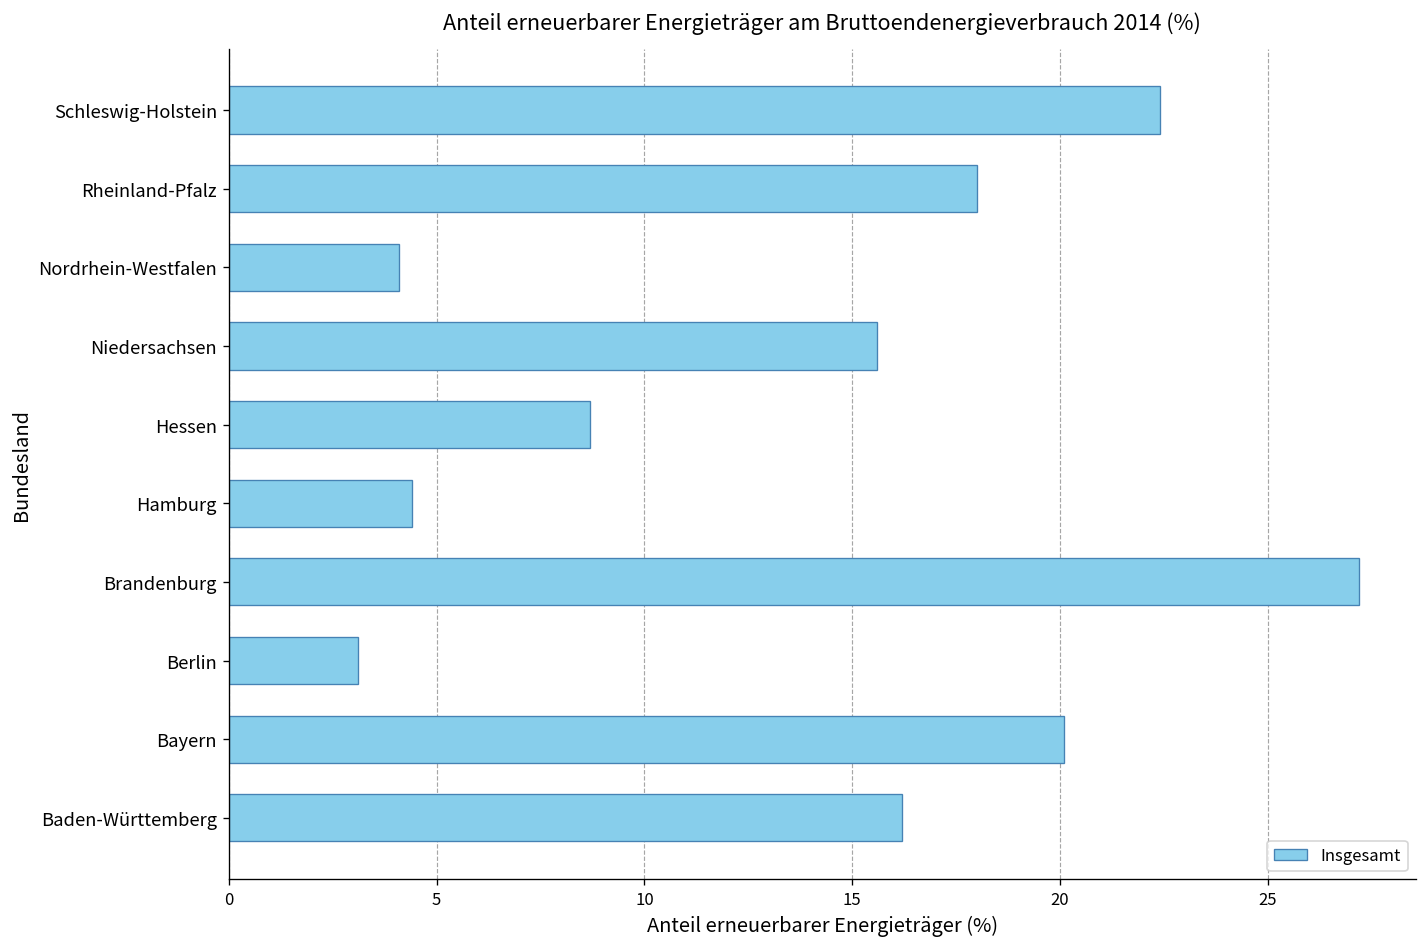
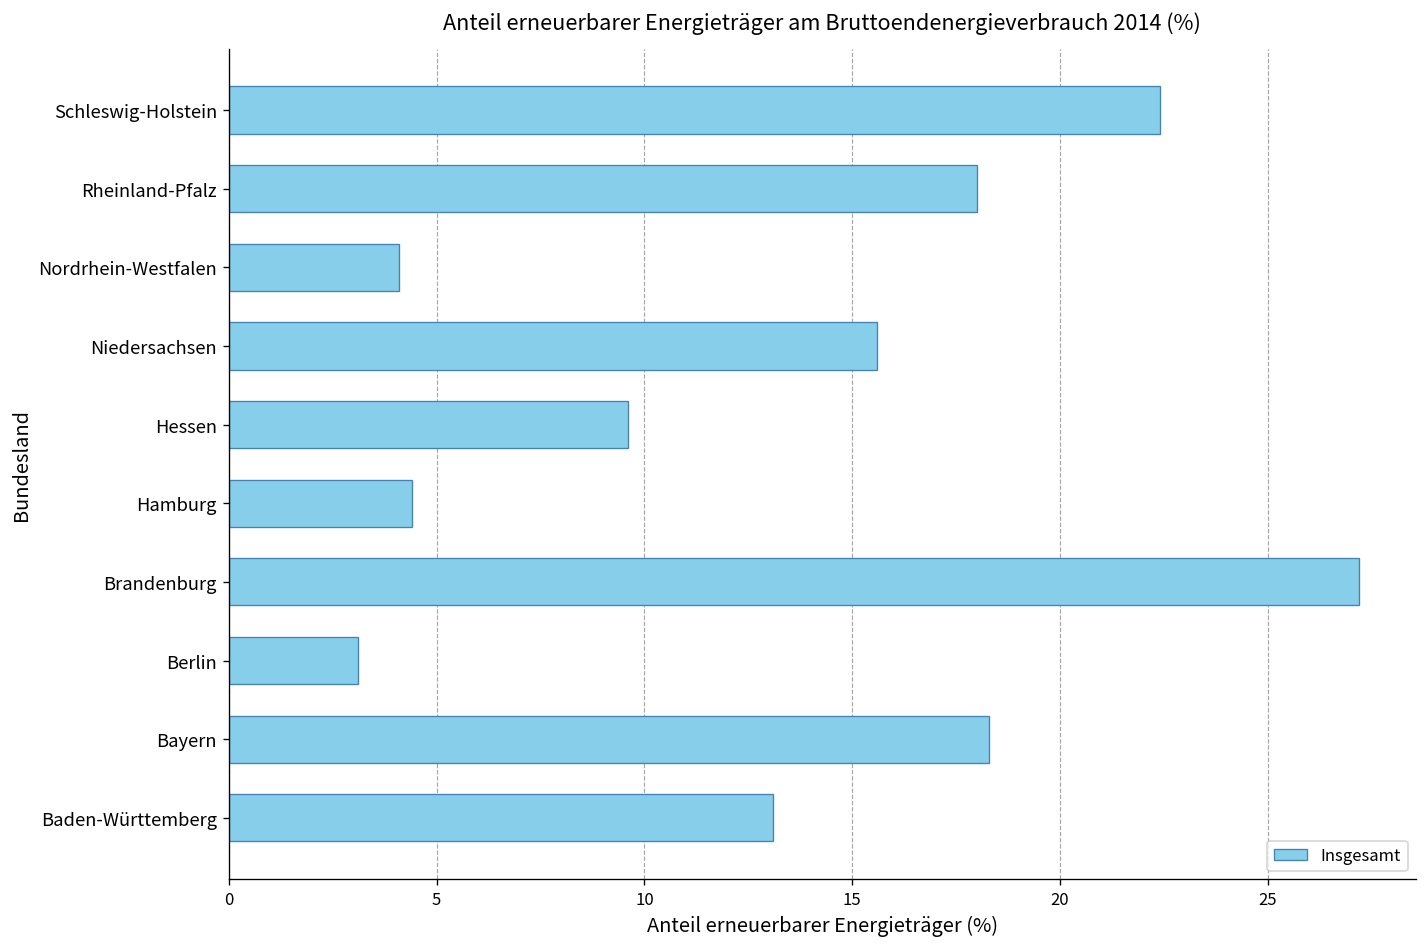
Hessen: 8.7 -> 9.6
Bayern: 20.1 -> 18.3
Baden-Württemberg: 16.2 -> 13.1
